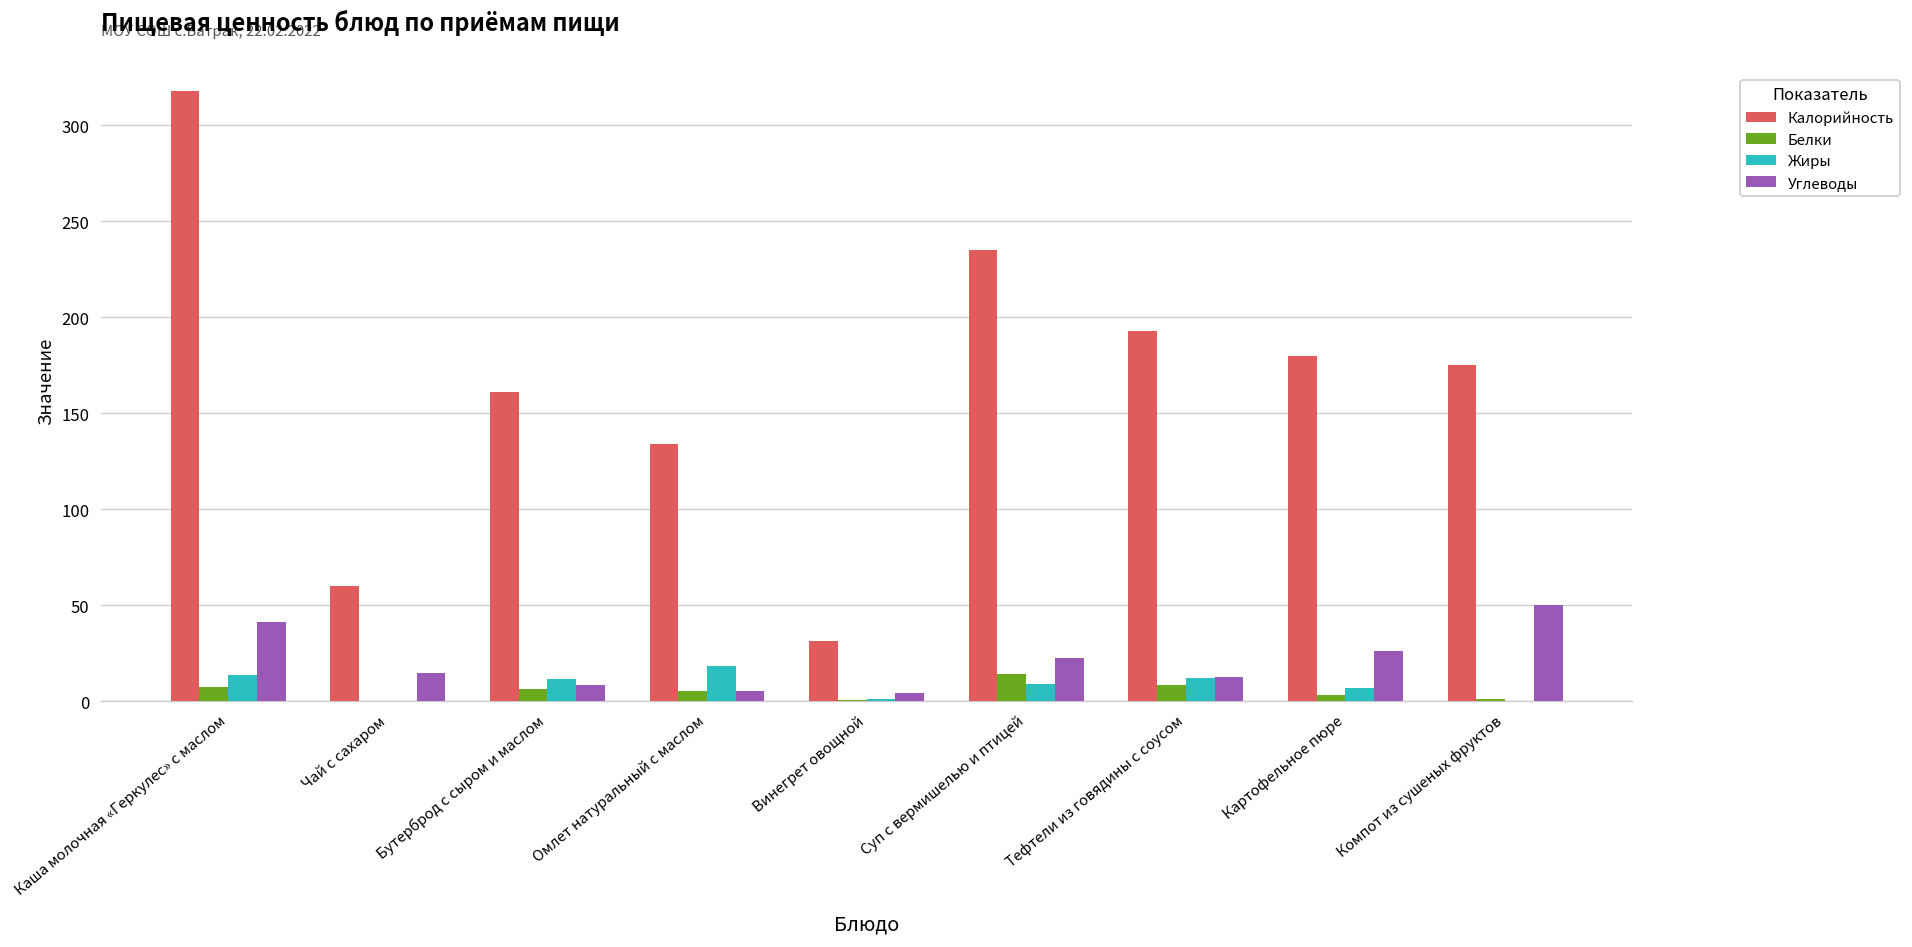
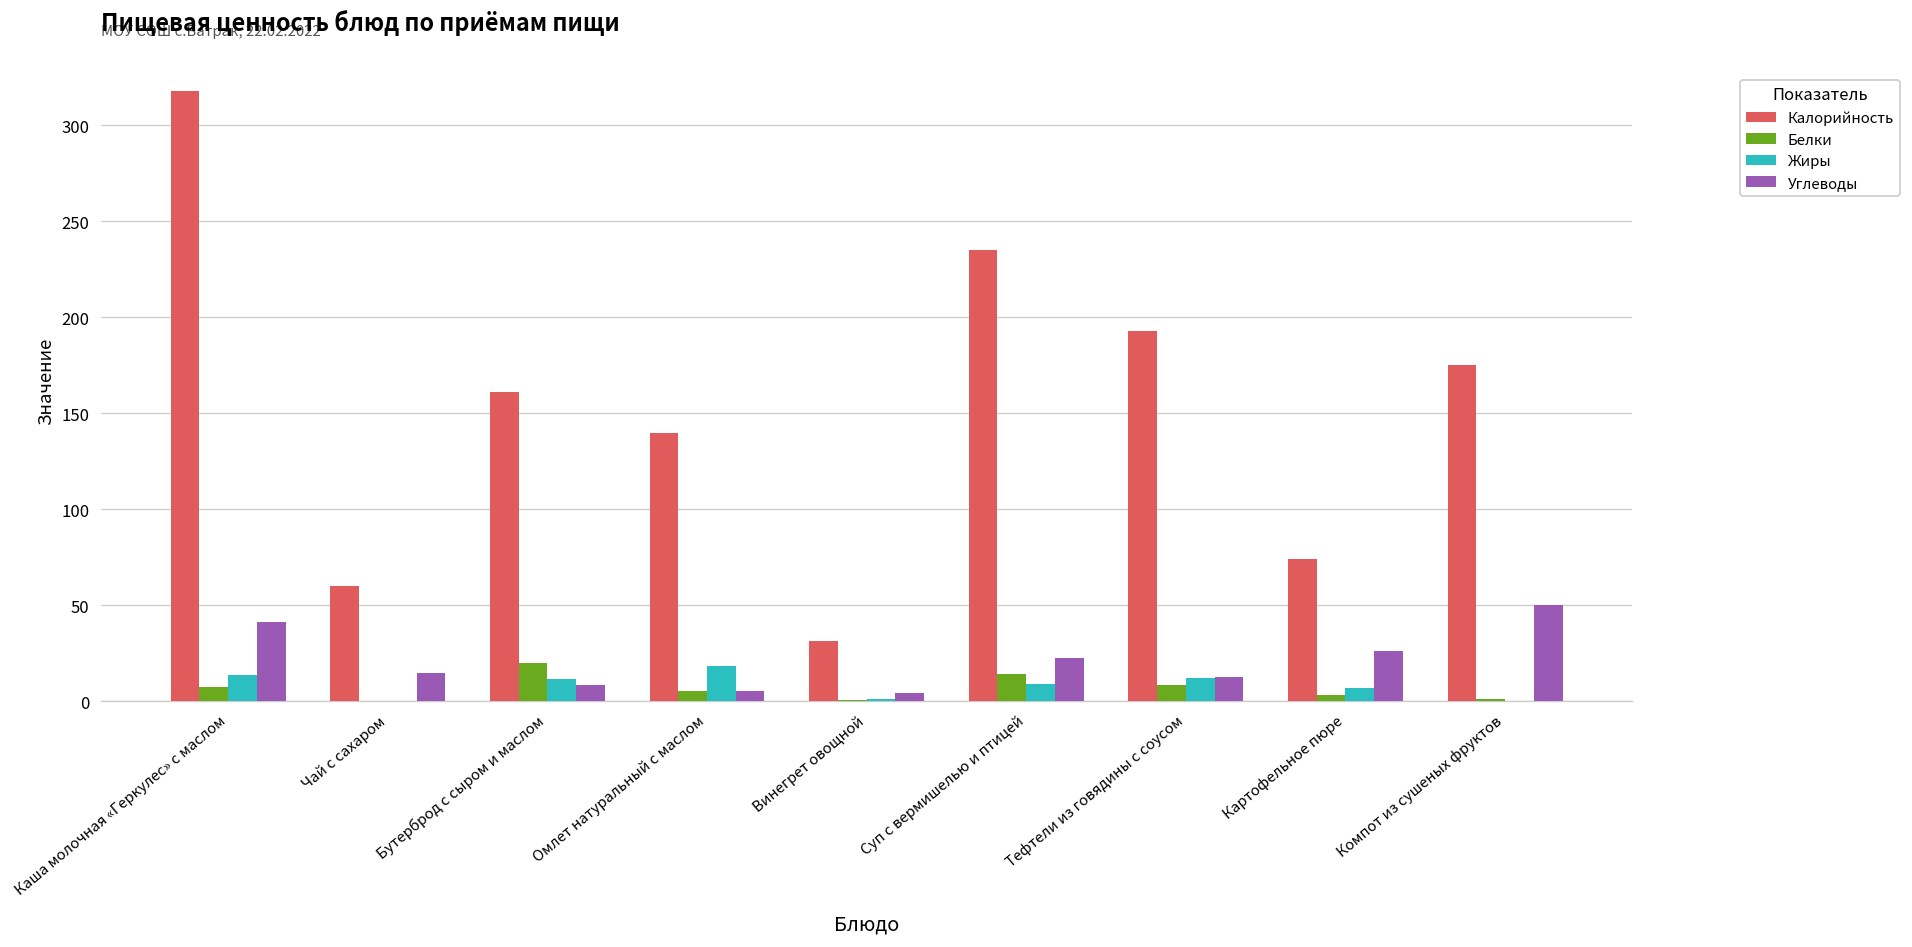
Белки, Бутерброд с сыром и маслом: 7 -> 20
Калорийность, Омлет натуральный с маслом: 134 -> 140
Калорийность, Картофельное пюре: 180 -> 74
